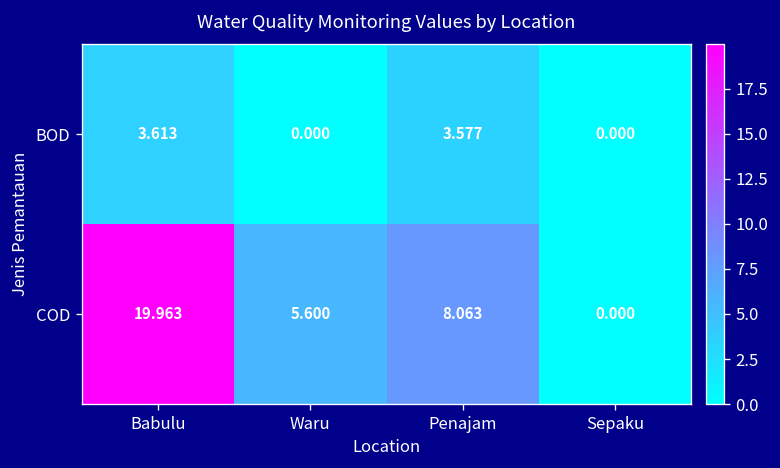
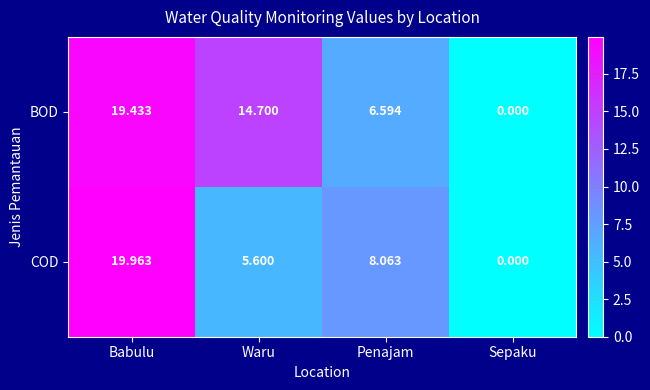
BOD, Babulu: 3.613 -> 19.433
BOD, Waru: 0.000 -> 14.700
BOD, Penajam: 3.577 -> 6.594
